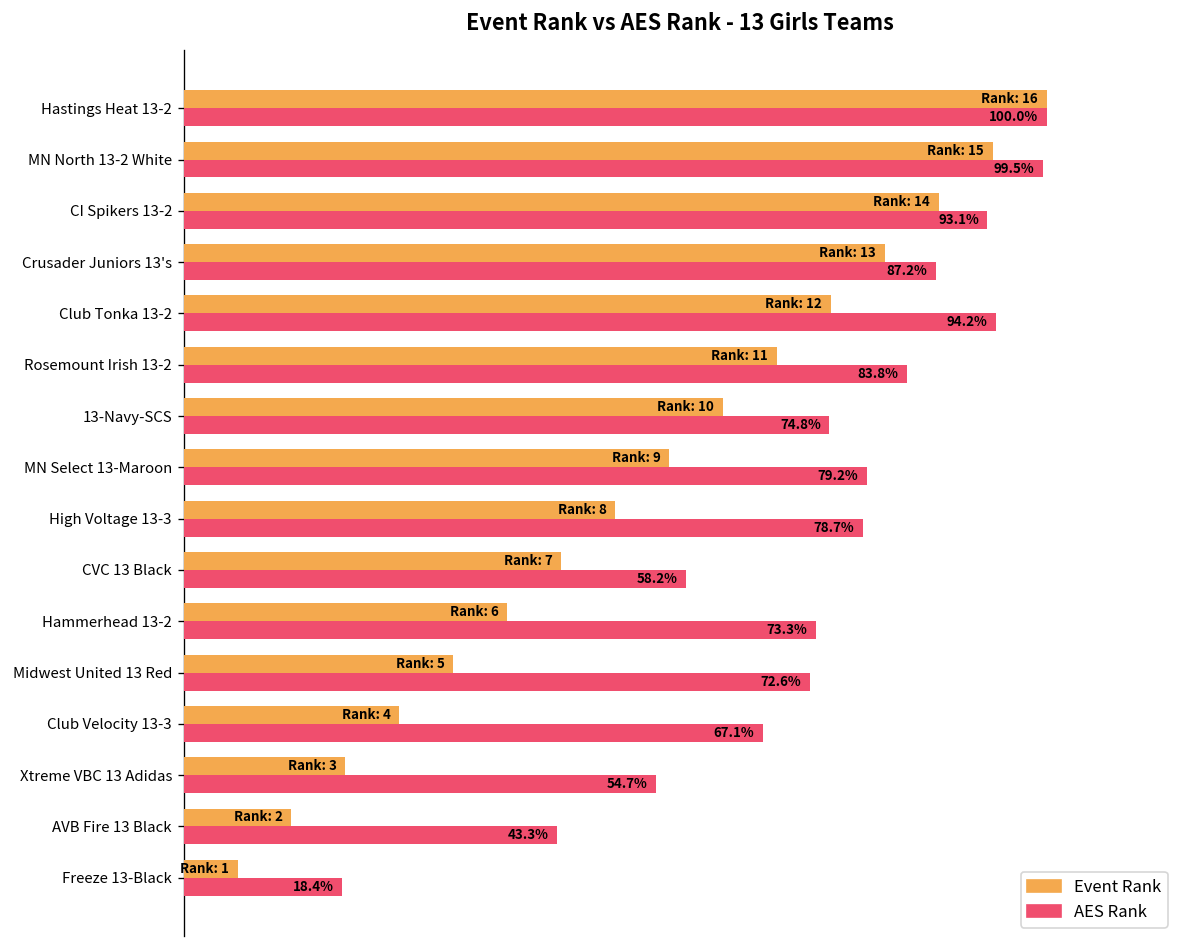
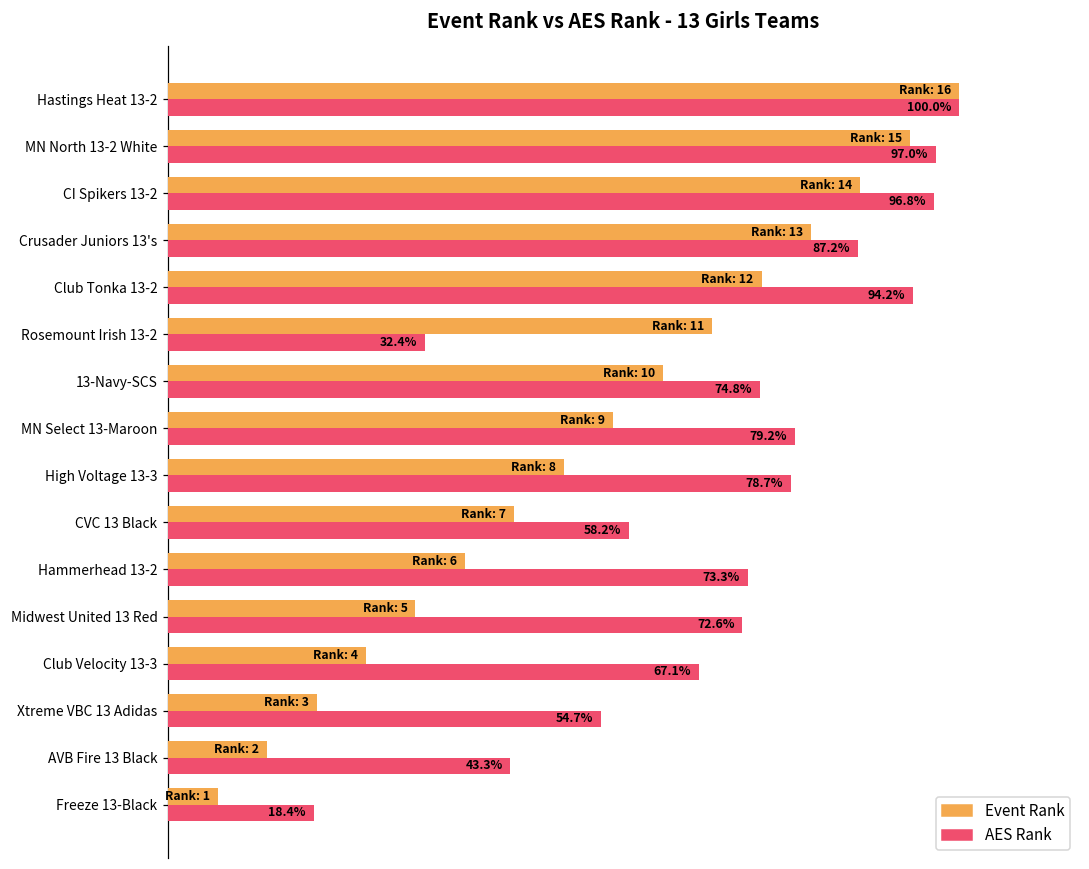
AES Rank, MN North 13-2 White: 99.5% -> 97.0%
AES Rank, CI Spikers 13-2: 93.1% -> 96.8%
AES Rank, Rosemount Irish 13-2: 83.8% -> 32.4%
